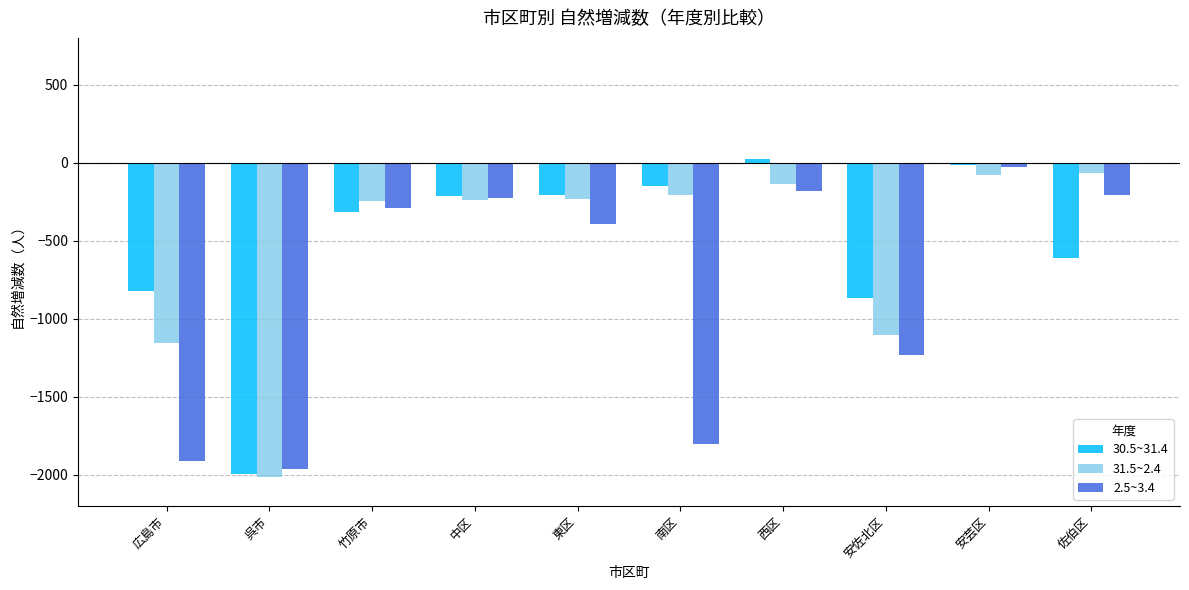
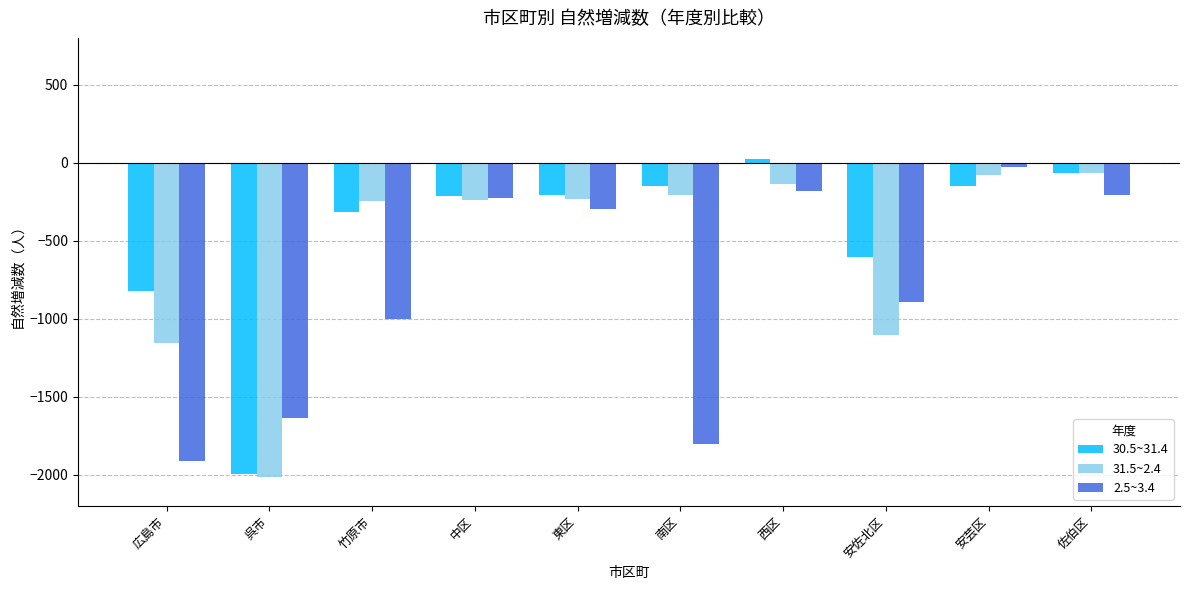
2.5~3.4, 呉市: -1960 -> -1640
2.5~3.4, 竹原市: -290 -> -1000
2.5~3.4, 東区: -390 -> -290
30.5~31.4, 安佐北区: -870 -> -610
2.5~3.4, 安佐北区: -1230 -> -890
30.5~31.4, 安芸区: -20 -> -150
30.5~31.4, 佐伯区: -610 -> -70
